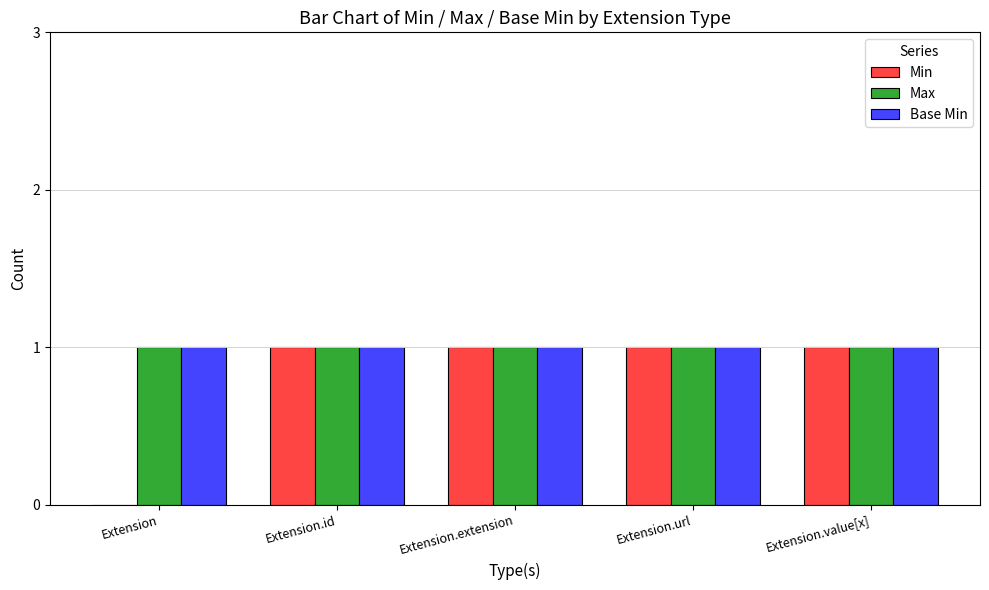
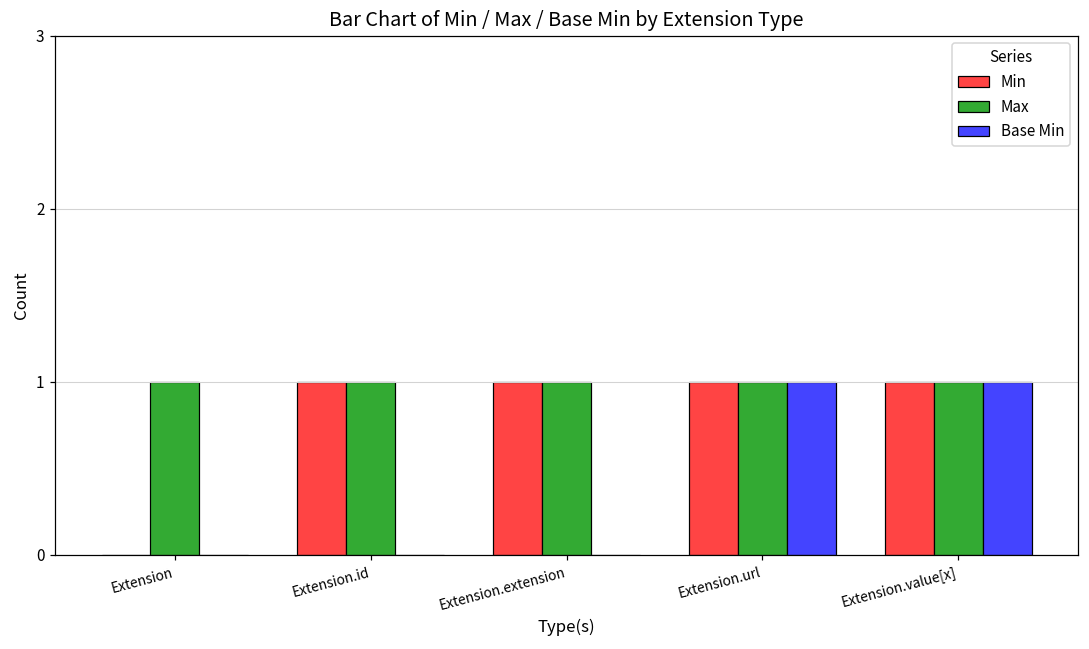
Base Min, Extension: 1 -> 0
Base Min, Extension.id: 1 -> 0
Base Min, Extension.extension: 1 -> 0
